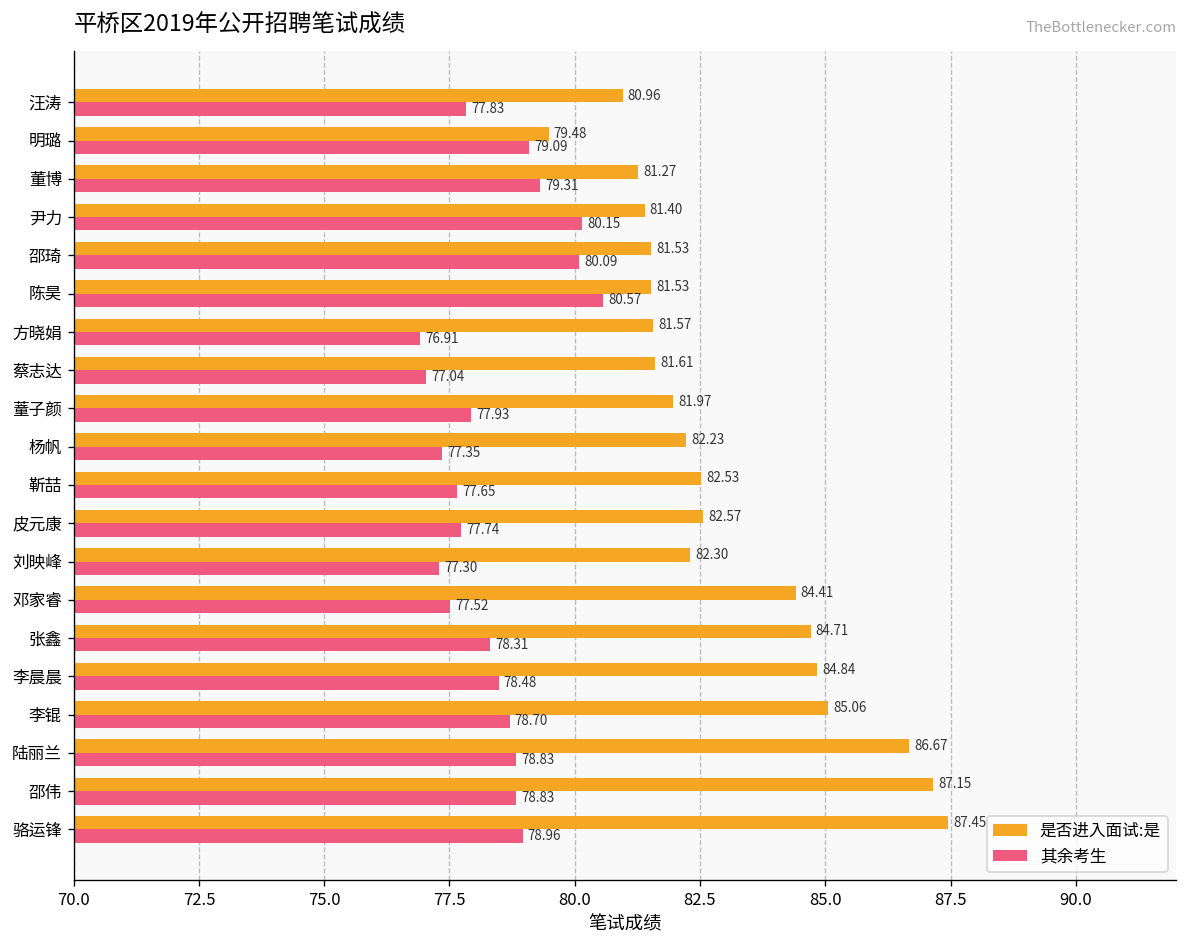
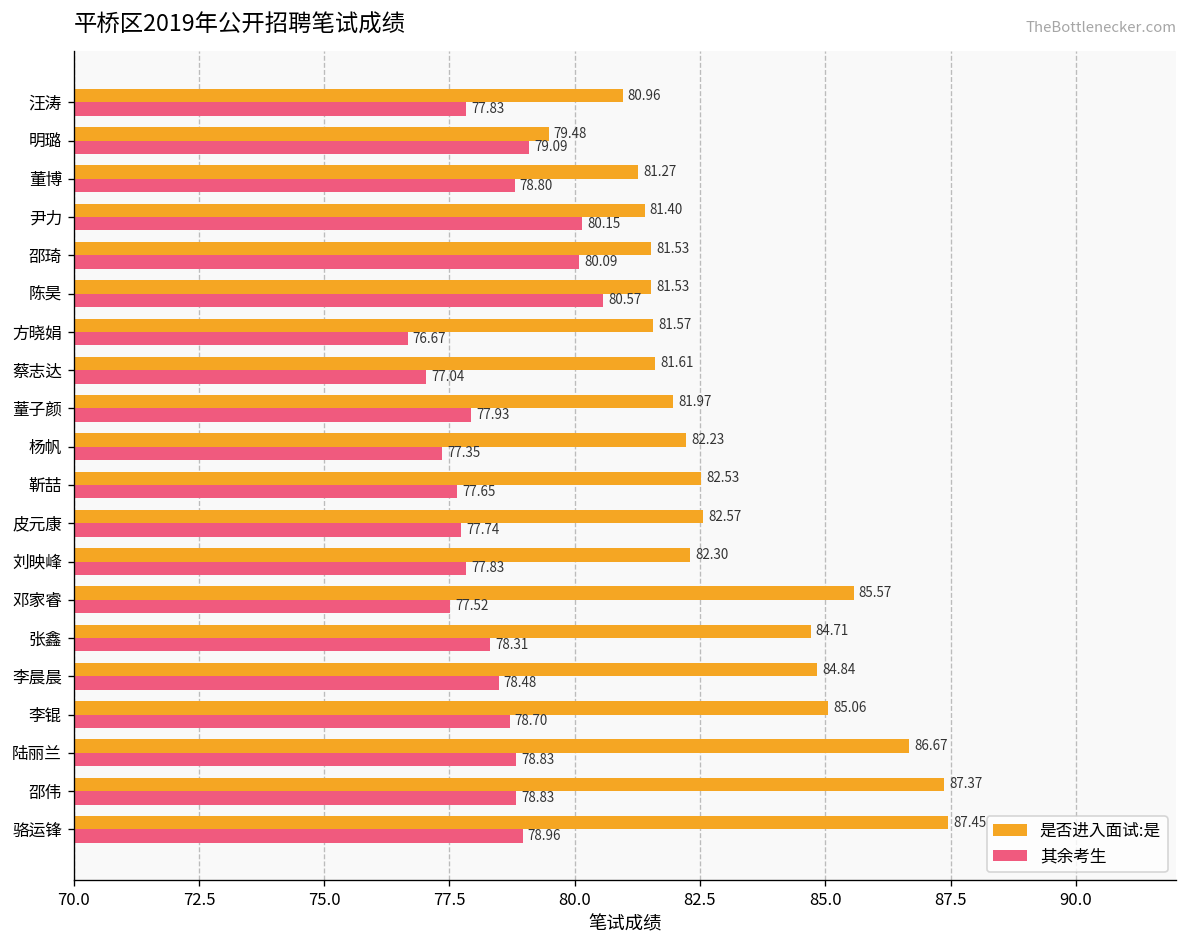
其余考生, 董博: 79.31 -> 78.80
其余考生, 方晓娟: 76.91 -> 76.67
其余考生, 刘映峰: 77.30 -> 77.83
是否进入面试:是, 邓家睿: 84.41 -> 85.57
是否进入面试:是, 邵伟: 87.15 -> 87.37
